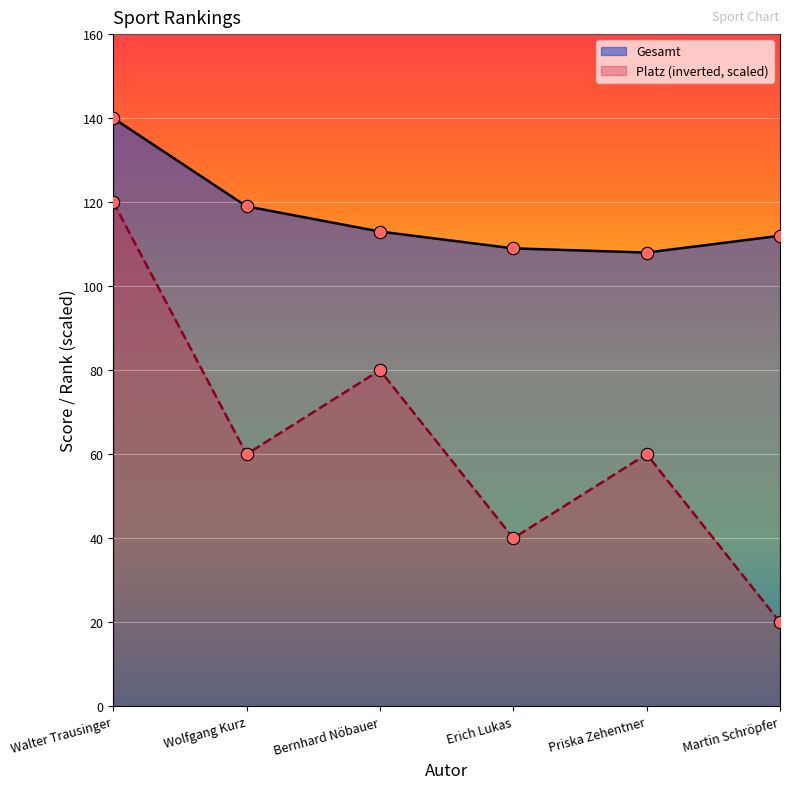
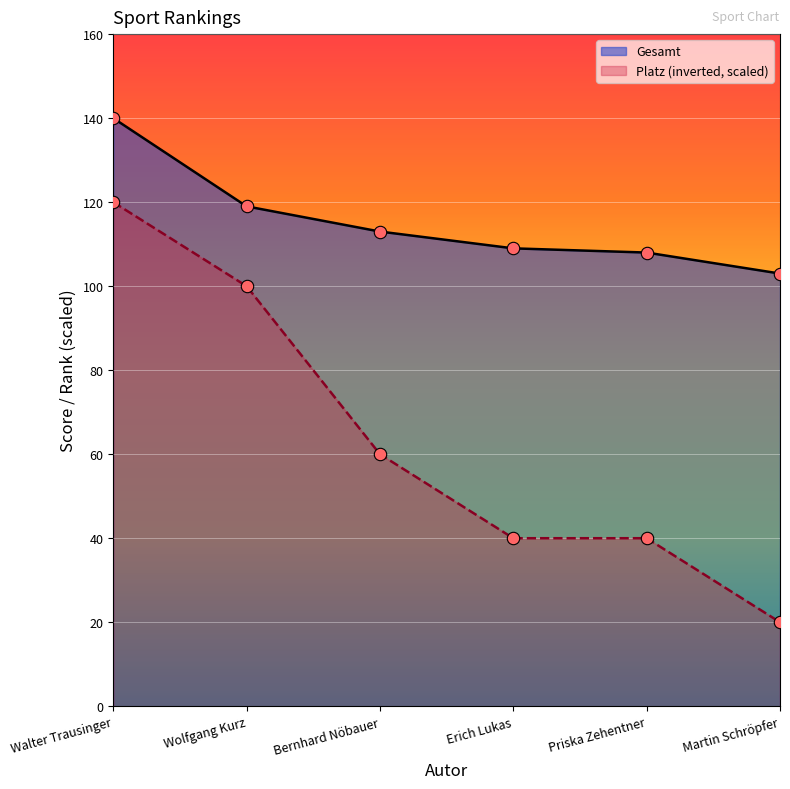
Platz (inverted, scaled), Wolfgang Kurz: 60 -> 100
Platz (inverted, scaled), Bernhard Nöbauer: 80 -> 60
Platz (inverted, scaled), Priska Zehentner: 60 -> 40
Gesamt, Martin Schröpfer: 112 -> 103
